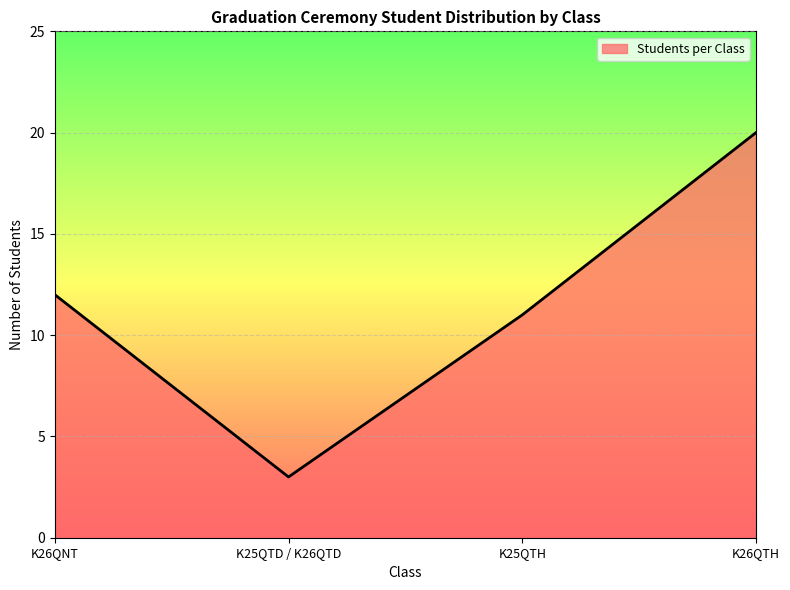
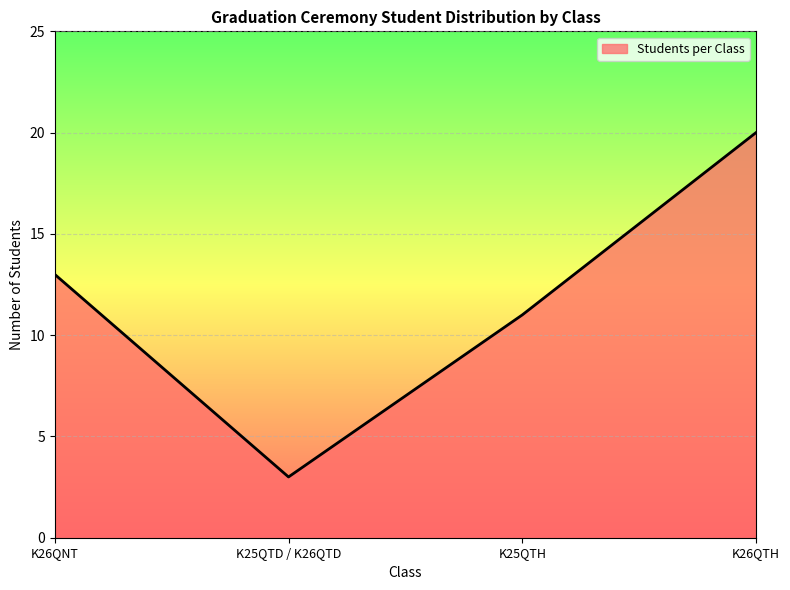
K26QNT: 12 -> 13
